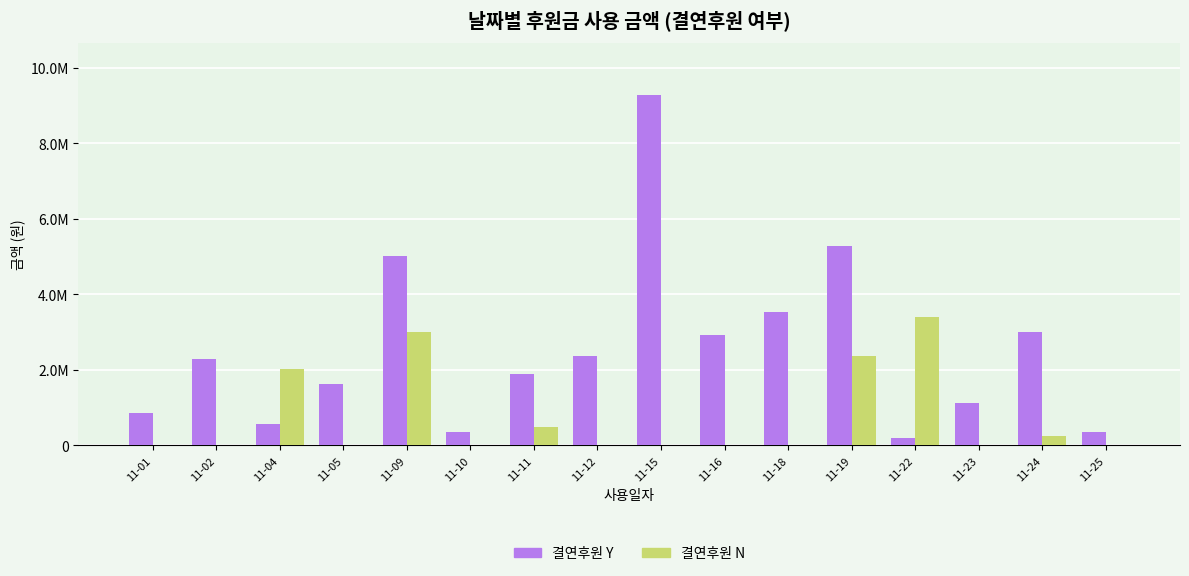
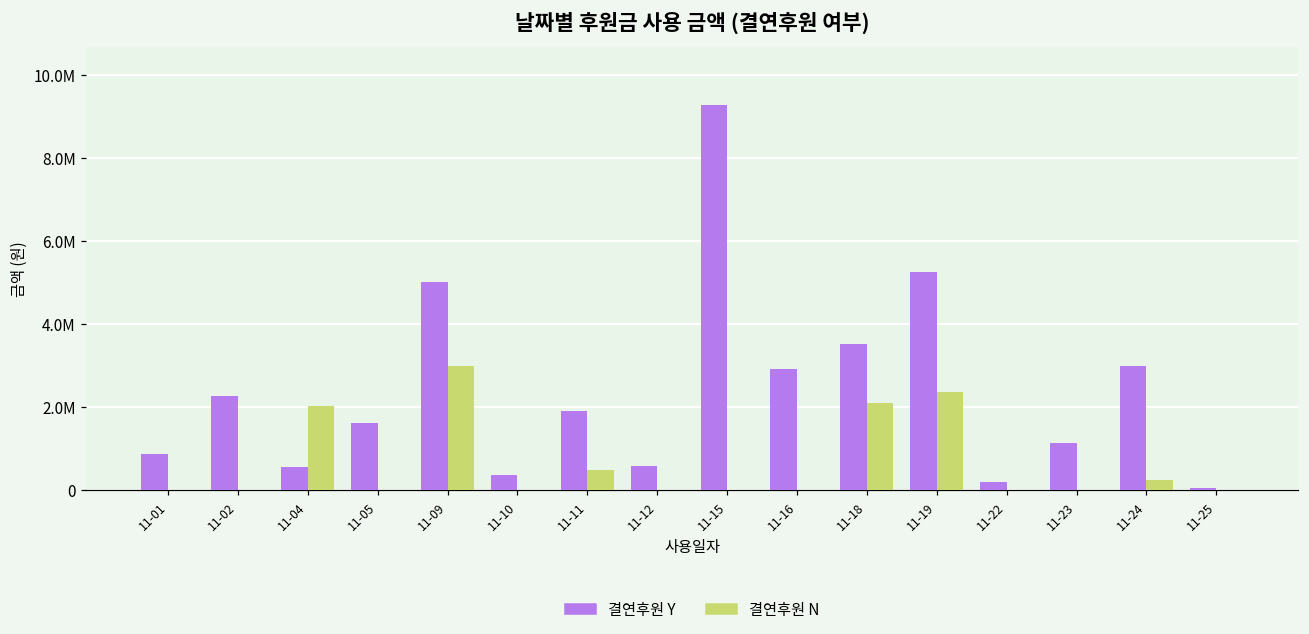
결연후원 Y, 11-12: 2400000 -> 600000
결연후원 N, 11-18: 0 -> 2100000
결연후원 N, 11-22: 3400000 -> 0
결연후원 Y, 11-25: 300000 -> 0
